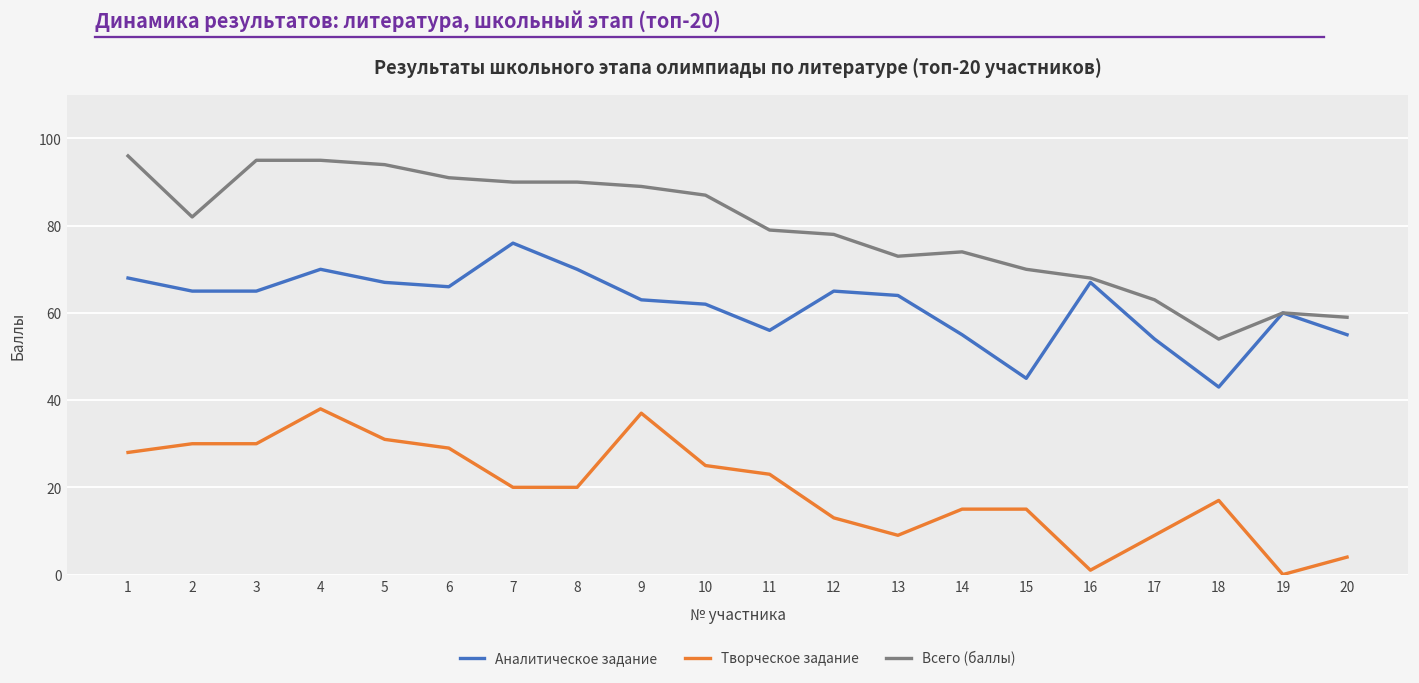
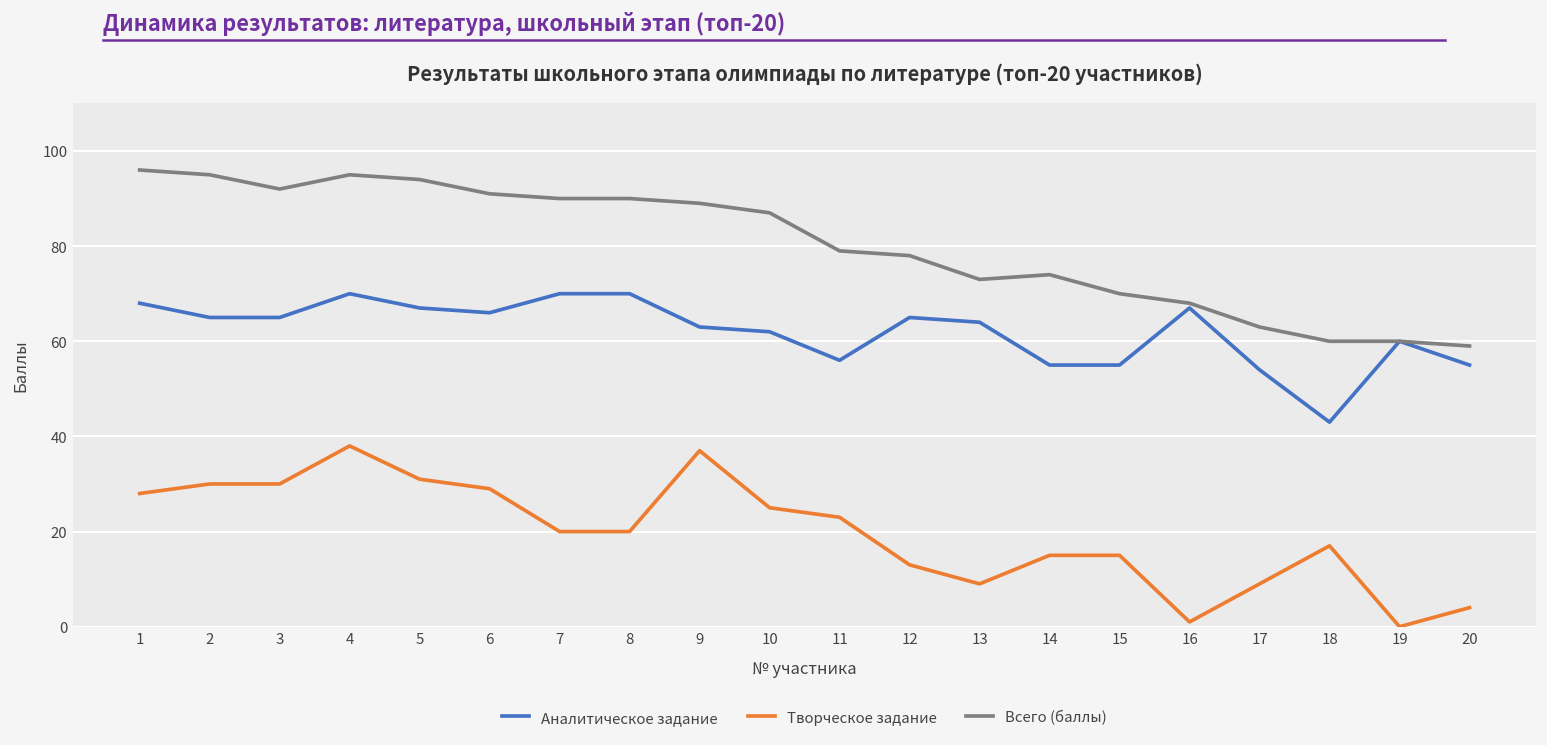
Всего (баллы), 2: 82 -> 95
Всего (баллы), 3: 95 -> 92
Аналитическое задание, 7: 76 -> 70
Аналитическое задание, 15: 45 -> 55
Всего (баллы), 18: 54 -> 60
